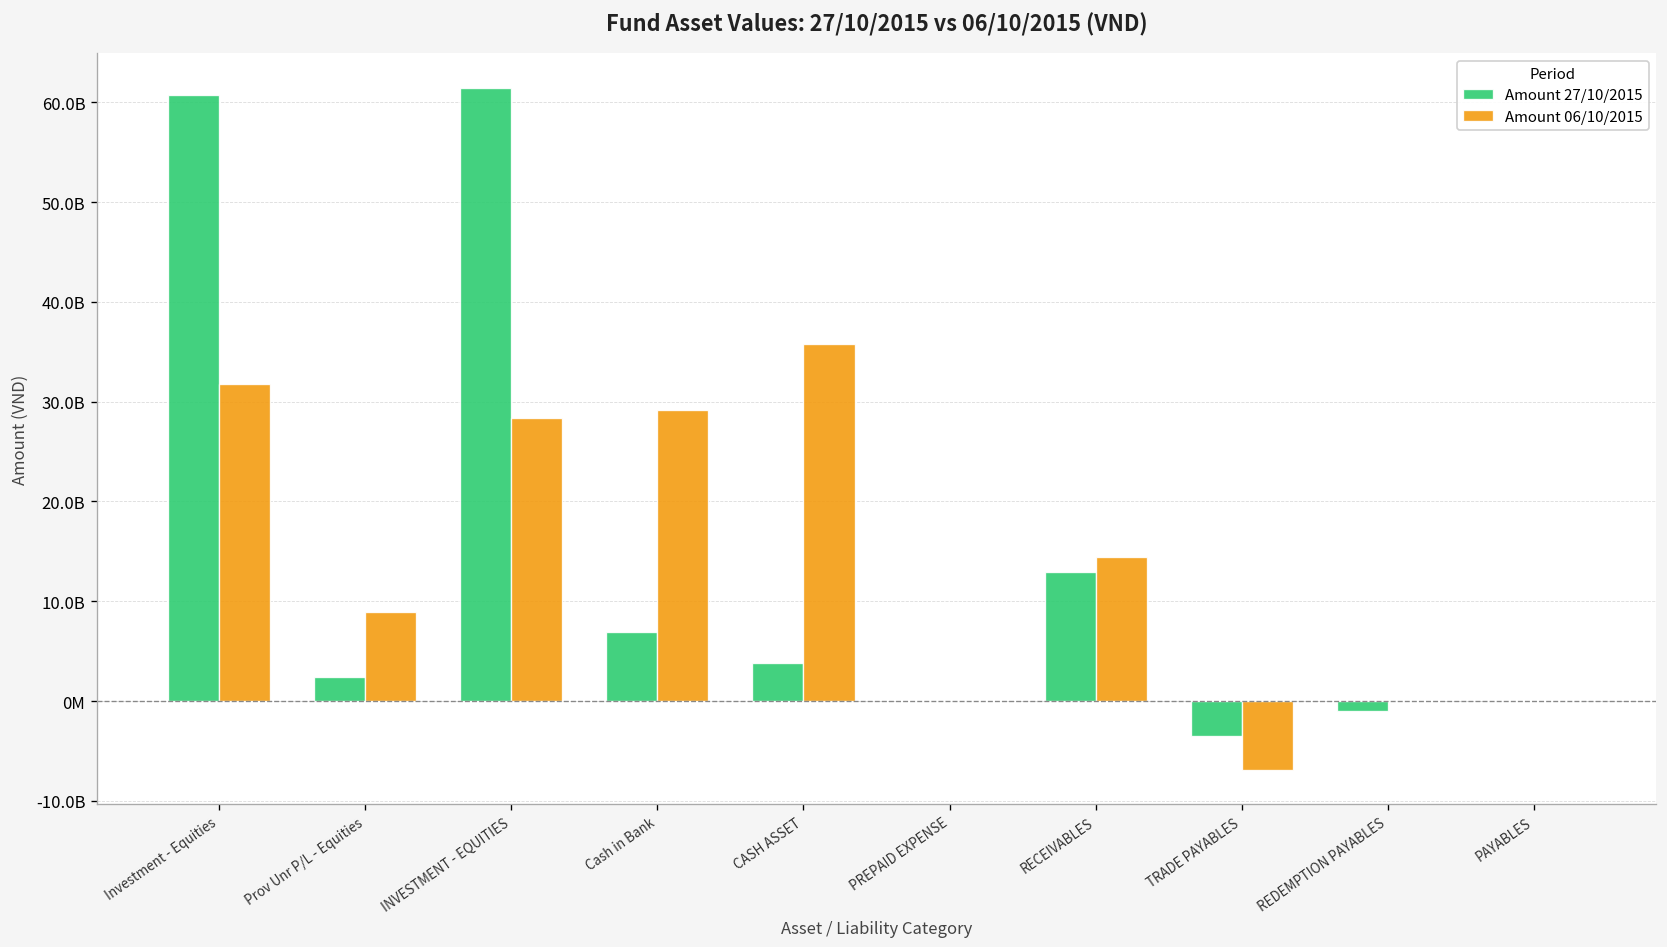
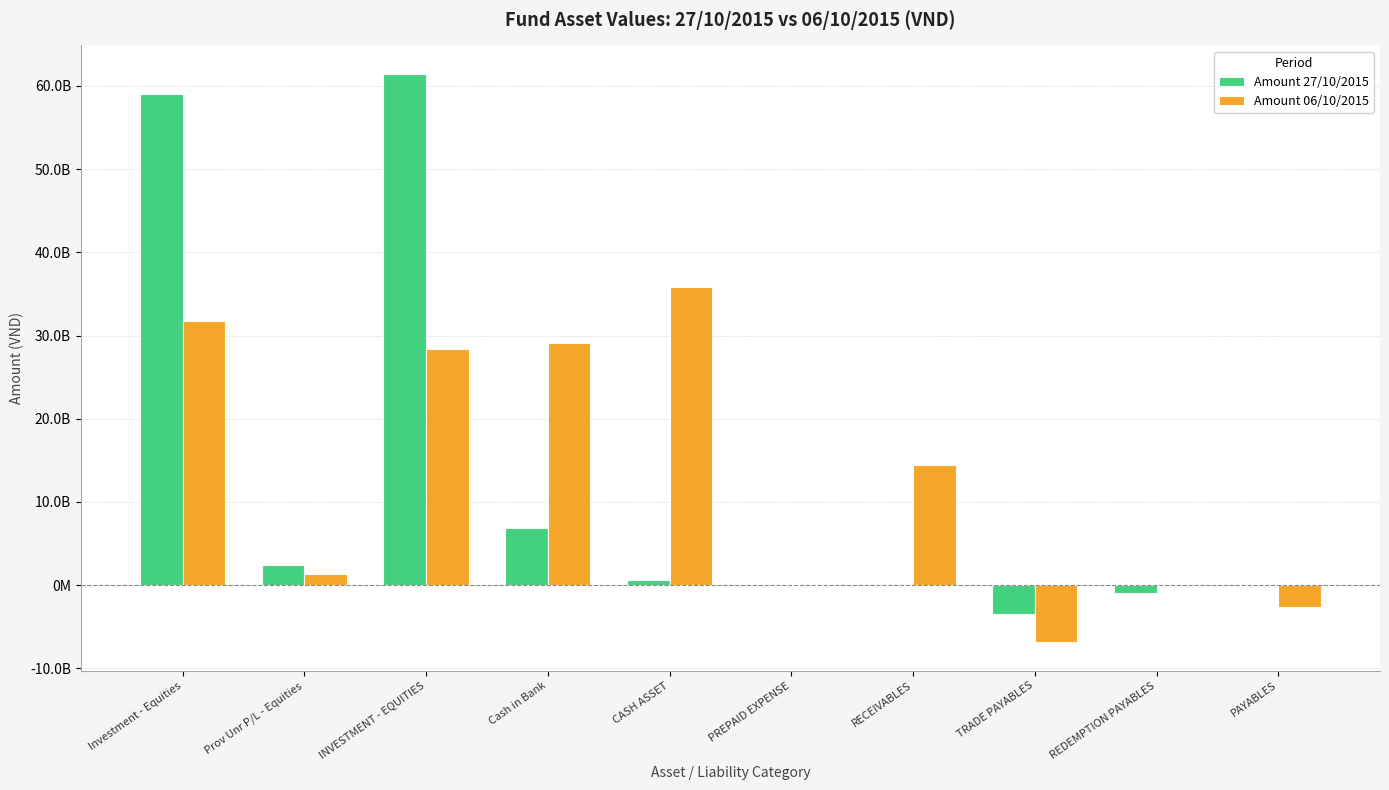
Amount 27/10/2015, Investment - Equities: 61000000000 -> 59000000000
Amount 06/10/2015, Prov Unr P/L - Equities: 9000000000 -> 1000000000
Amount 27/10/2015, CASH ASSET: 4000000000 -> 1000000000
Amount 27/10/2015, RECEIVABLES: 13000000000 -> 0
Amount 06/10/2015, PAYABLES: 0 -> -3000000000
